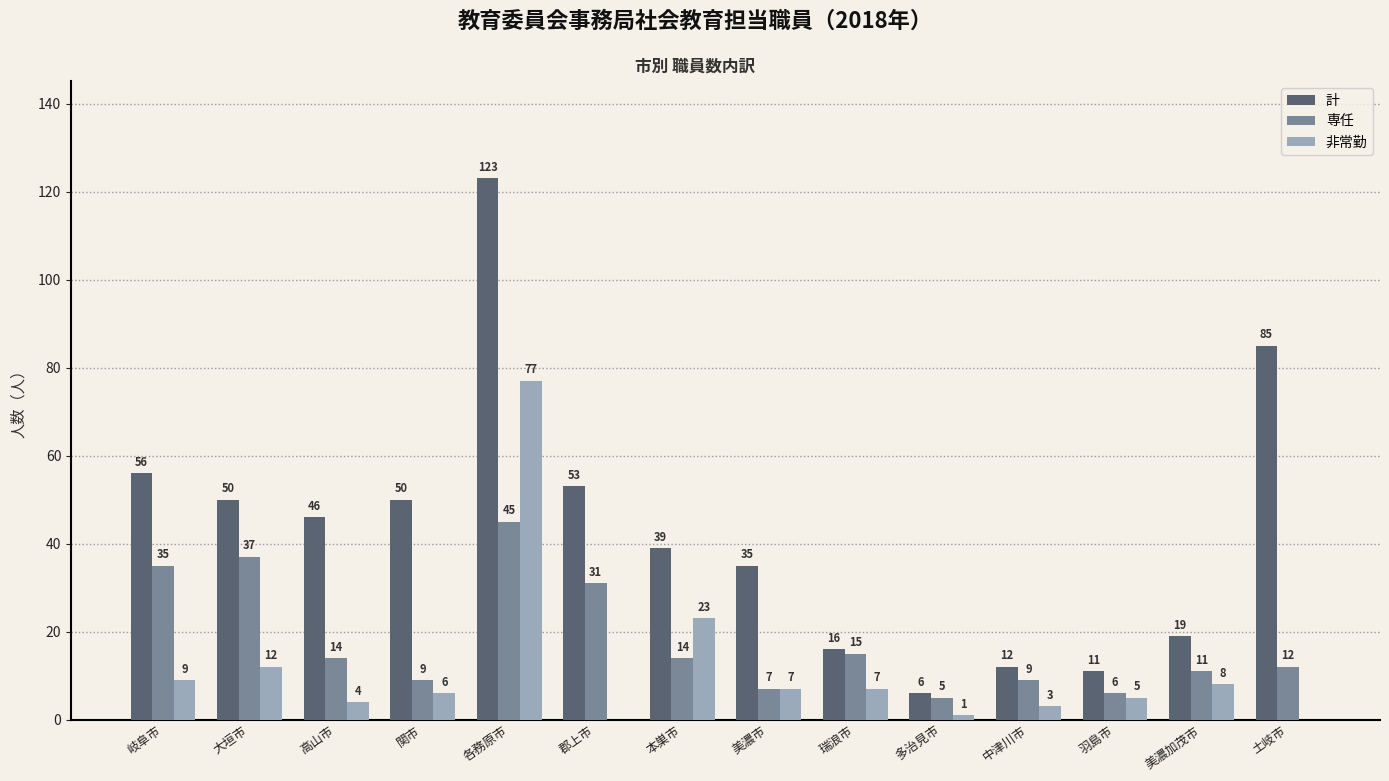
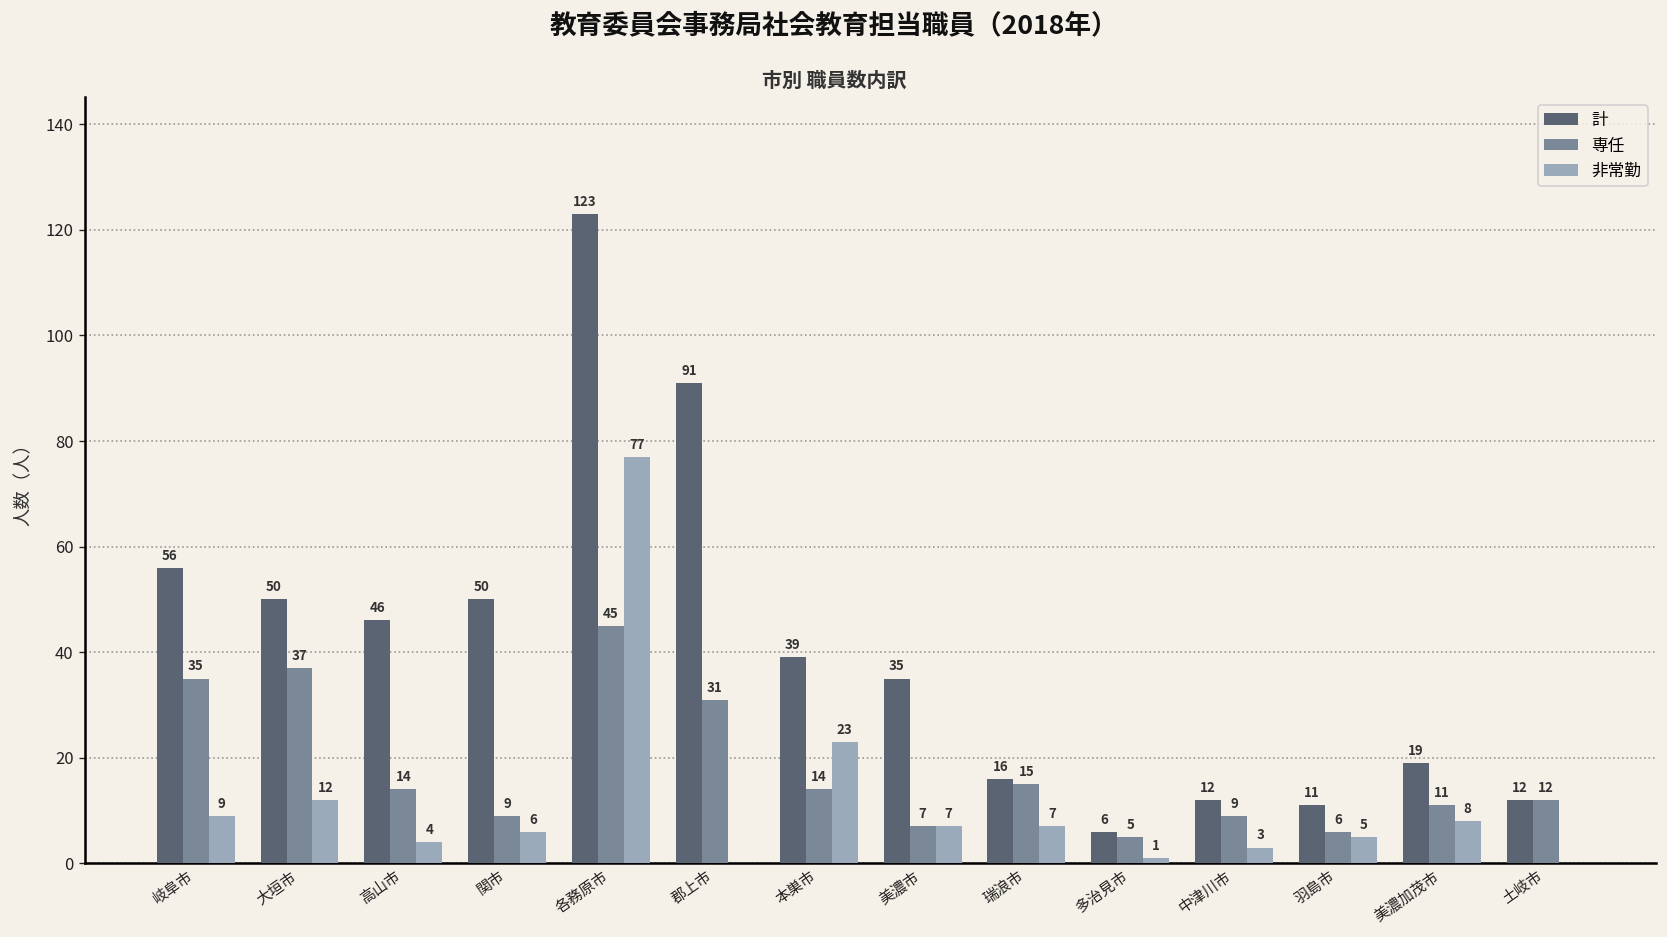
計, 郡上市: 53 -> 91
計, 土岐市: 85 -> 12
